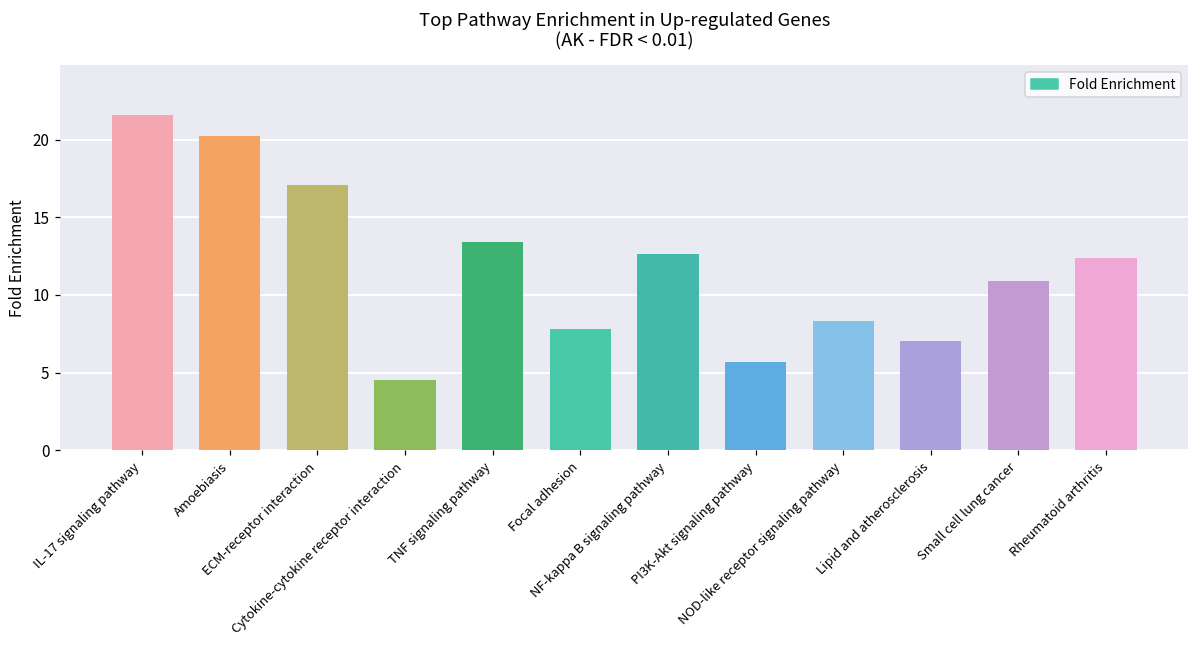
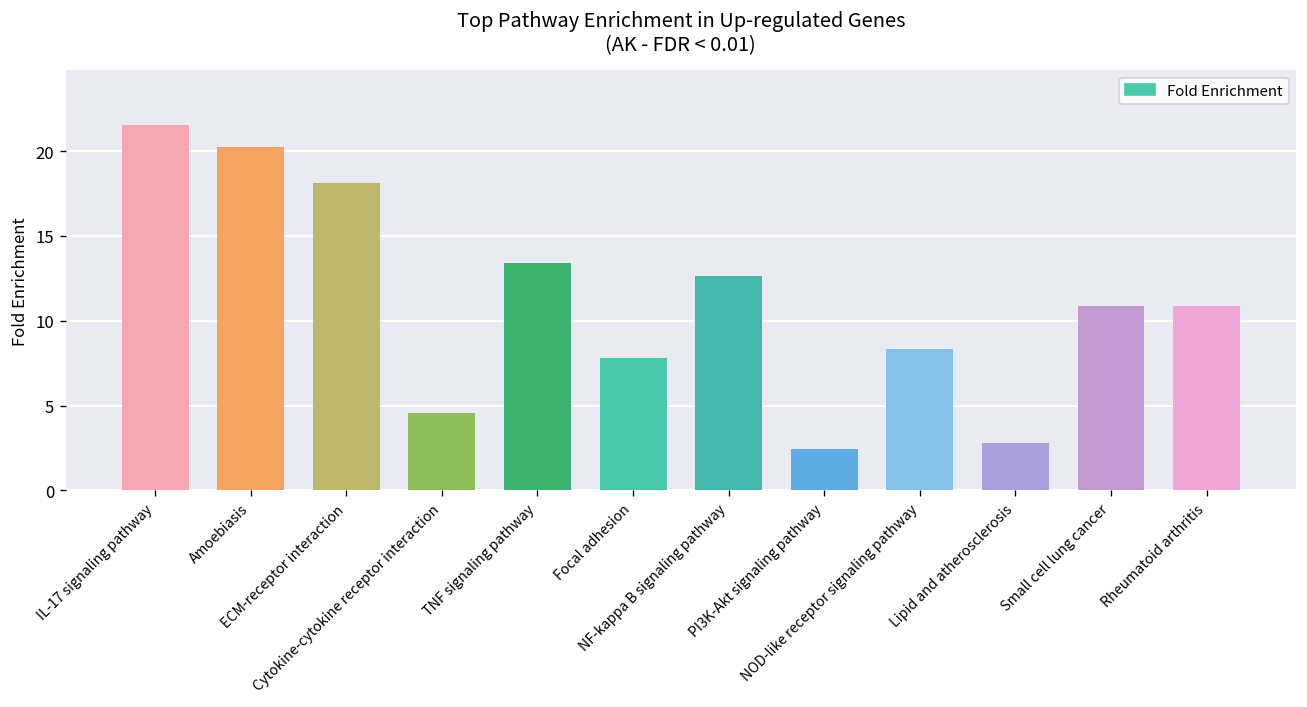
ECM-receptor interaction: 17.1 -> 18.1
PI3K-Akt signaling pathway: 5.7 -> 2.4
Lipid and atherosclerosis: 7.0 -> 2.8
Rheumatoid arthritis: 12.4 -> 10.9
